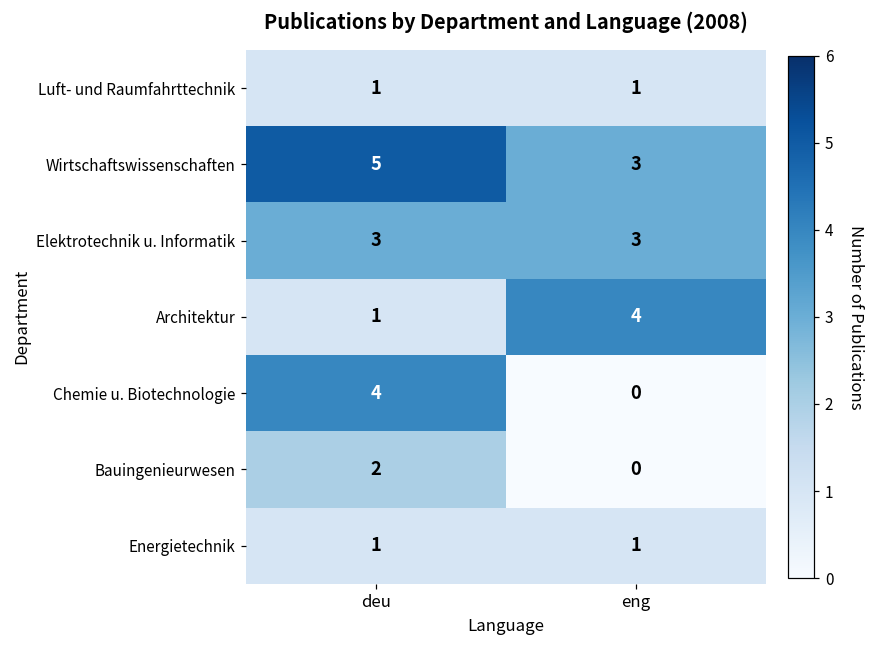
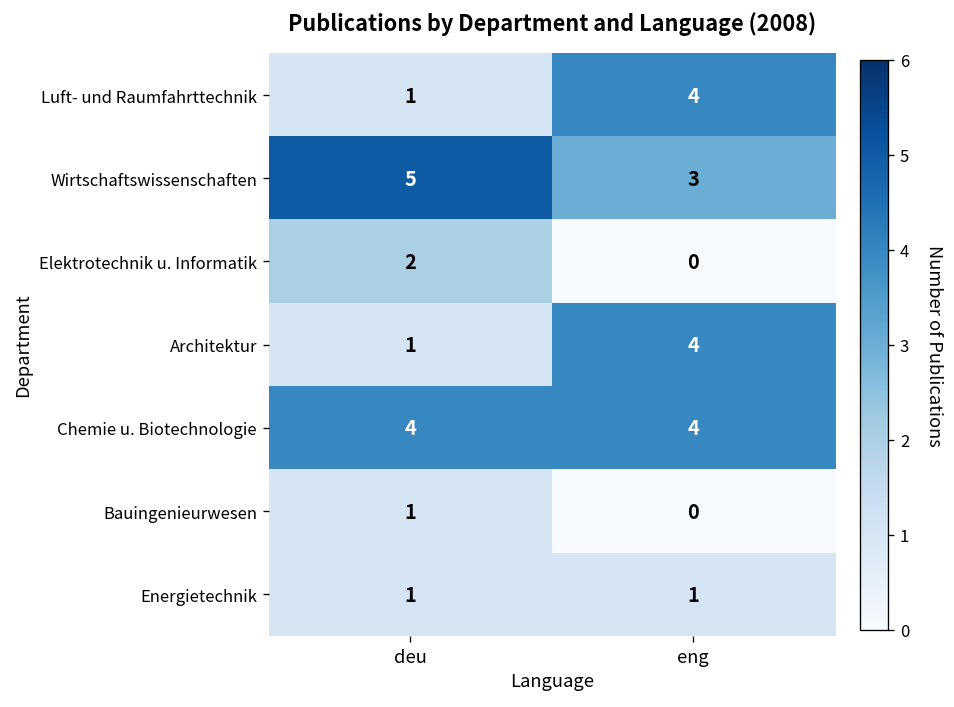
Luft- und Raumfahrttechnik, eng: 1 -> 4
Elektrotechnik u. Informatik, deu: 3 -> 2
Elektrotechnik u. Informatik, eng: 3 -> 0
Chemie u. Biotechnologie, eng: 0 -> 4
Bauingenieurwesen, deu: 2 -> 1
